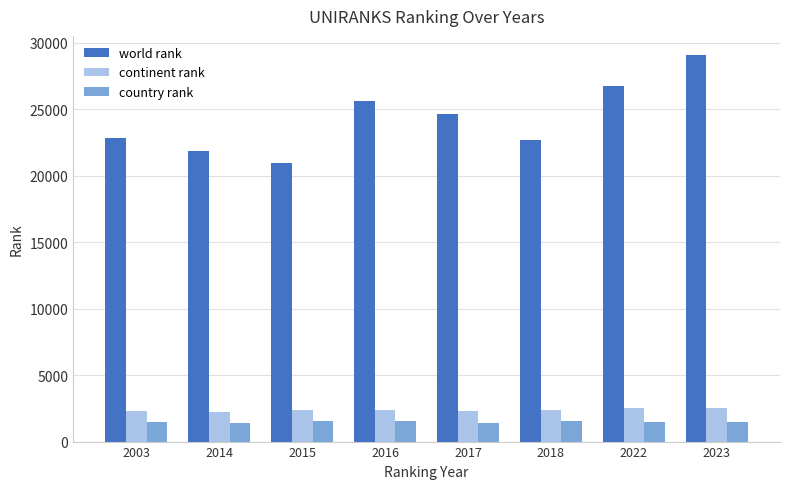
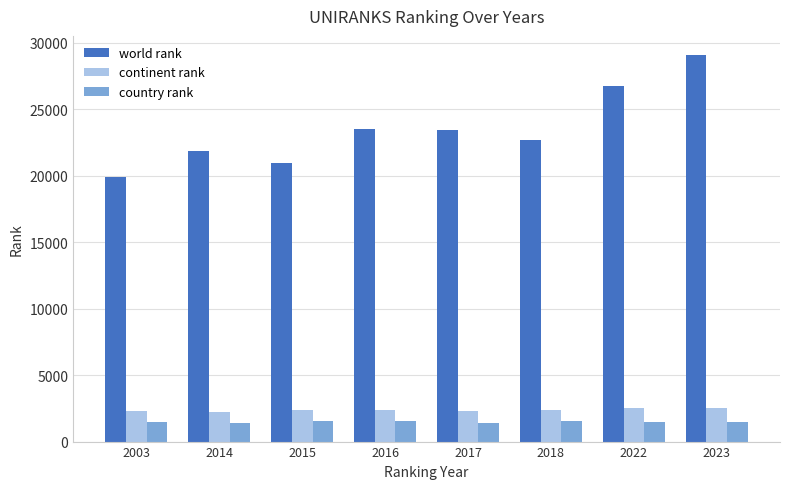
world rank, 2003: 22800 -> 19900
world rank, 2016: 25700 -> 23500
world rank, 2017: 24700 -> 23400
